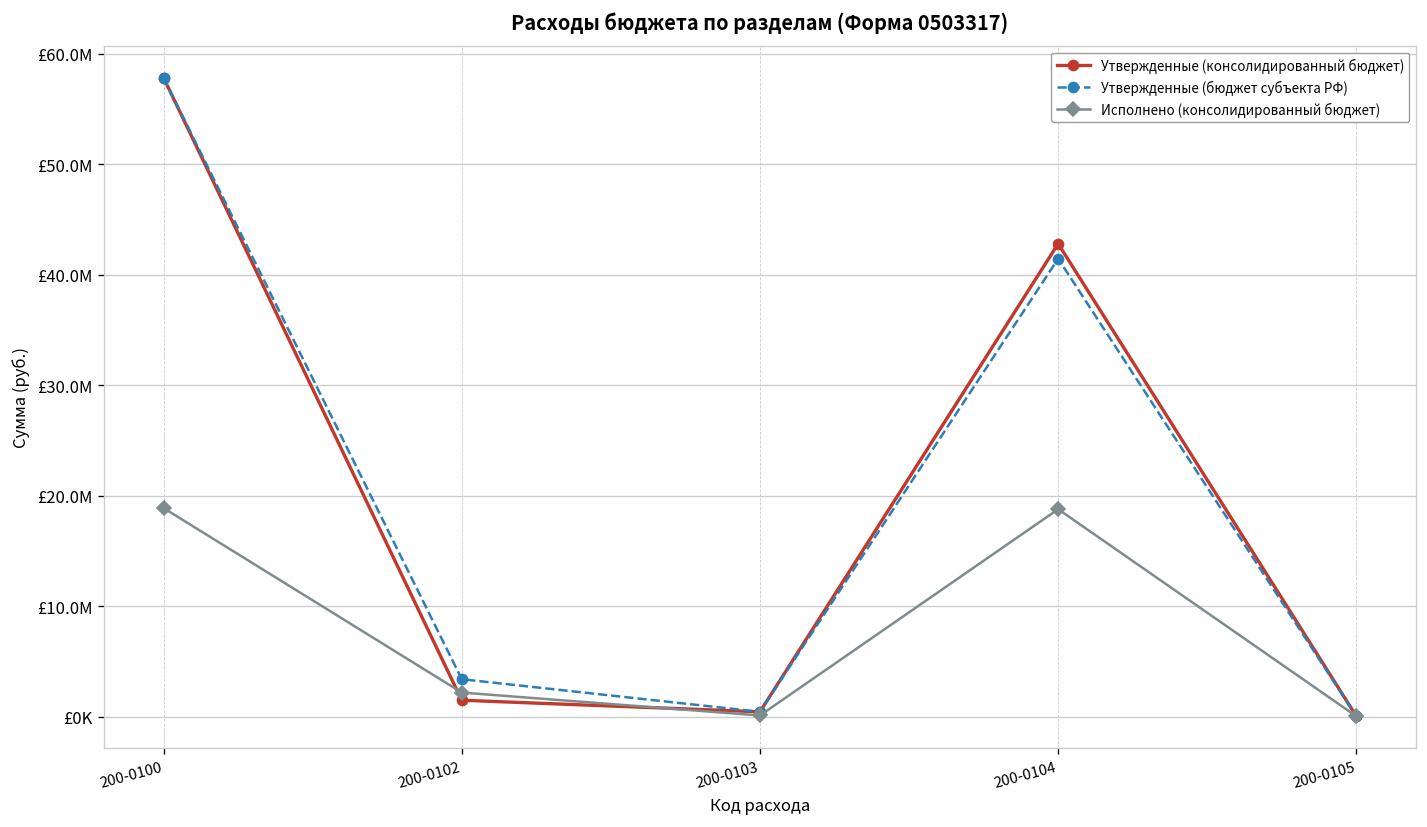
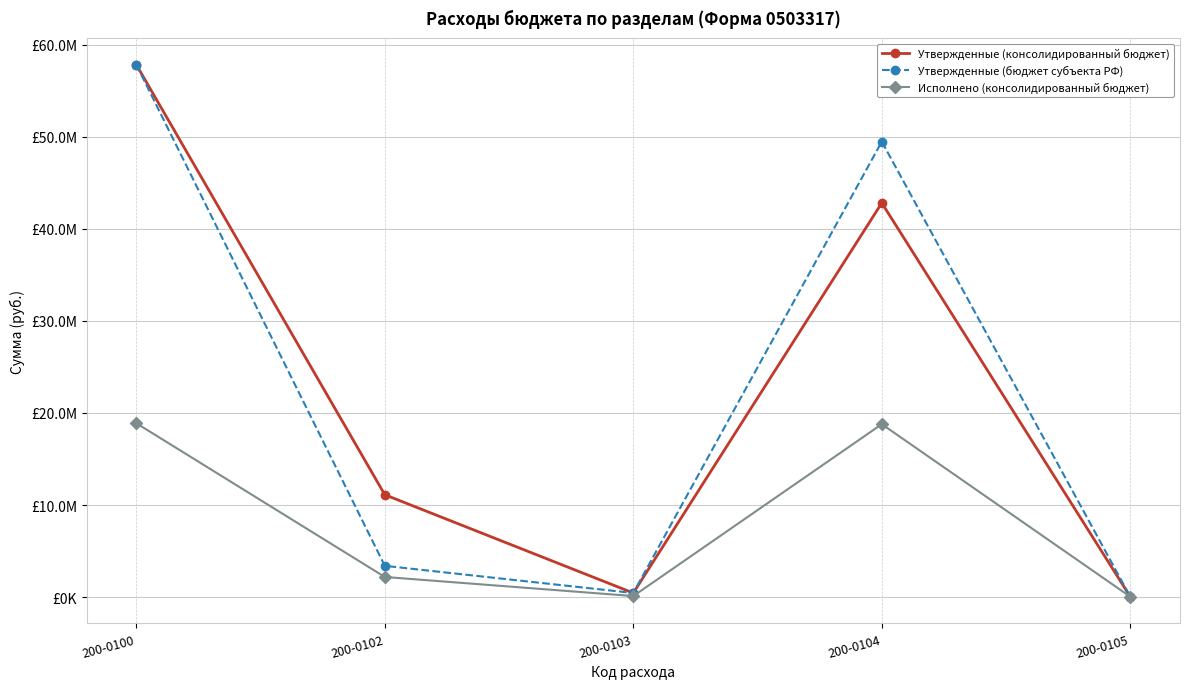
Утвержденные (консолидированный бюджет), 200-0102: £1000000 -> £11000000
Утвержденные (бюджет субъекта РФ), 200-0104: £41000000 -> £49000000
